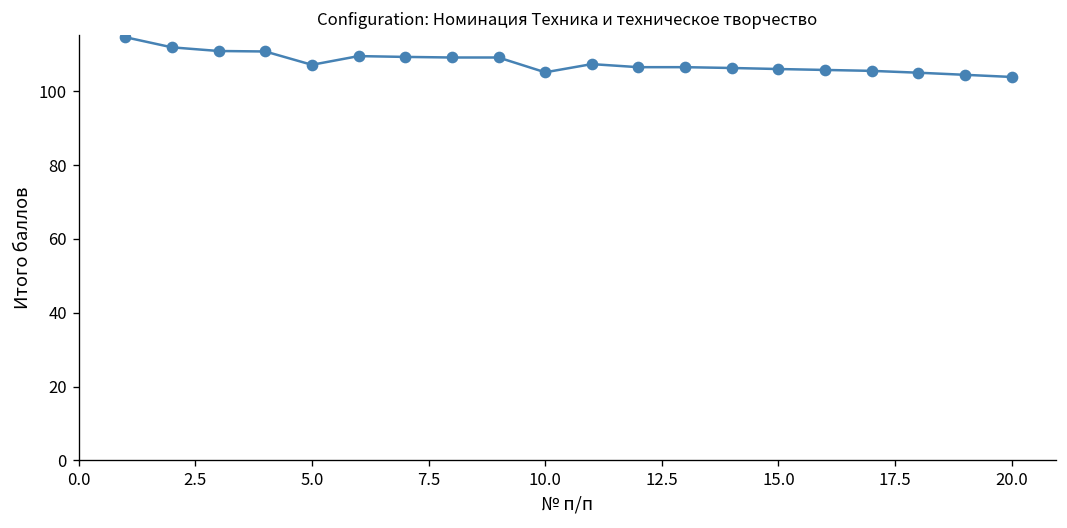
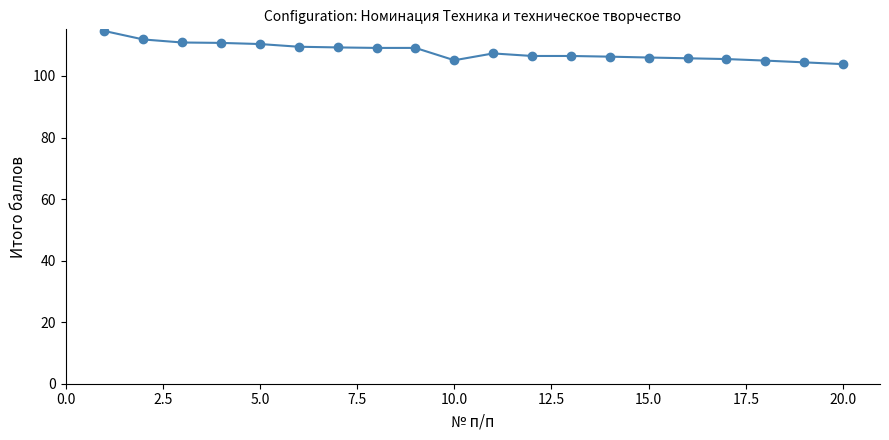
5.0: 107 -> 110
